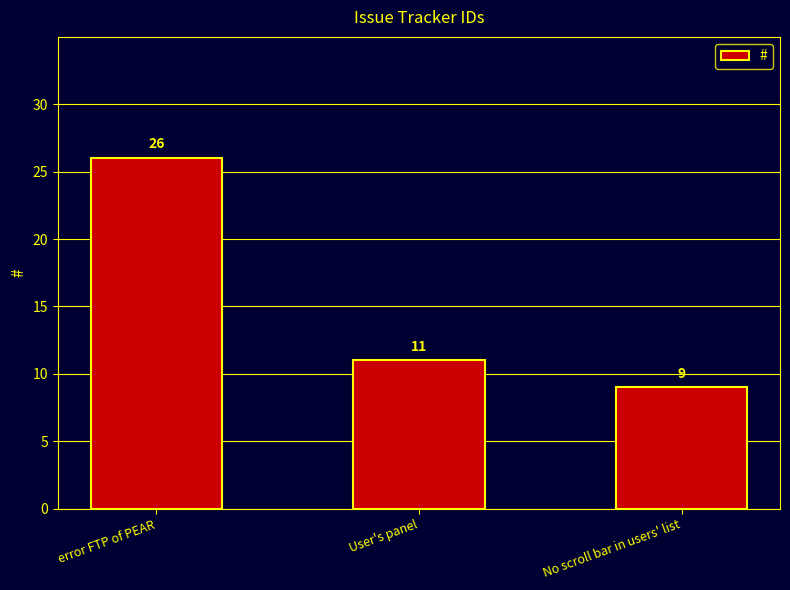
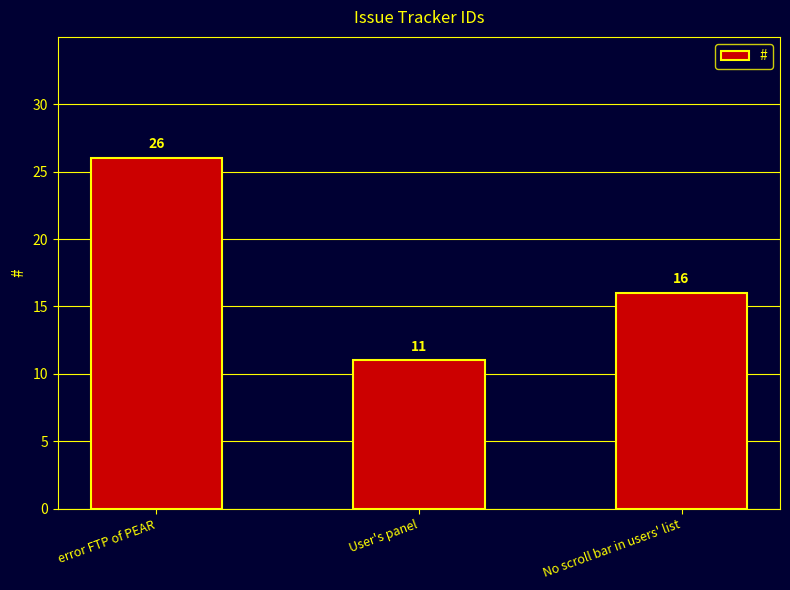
No scroll bar in users' list: 9 -> 16
